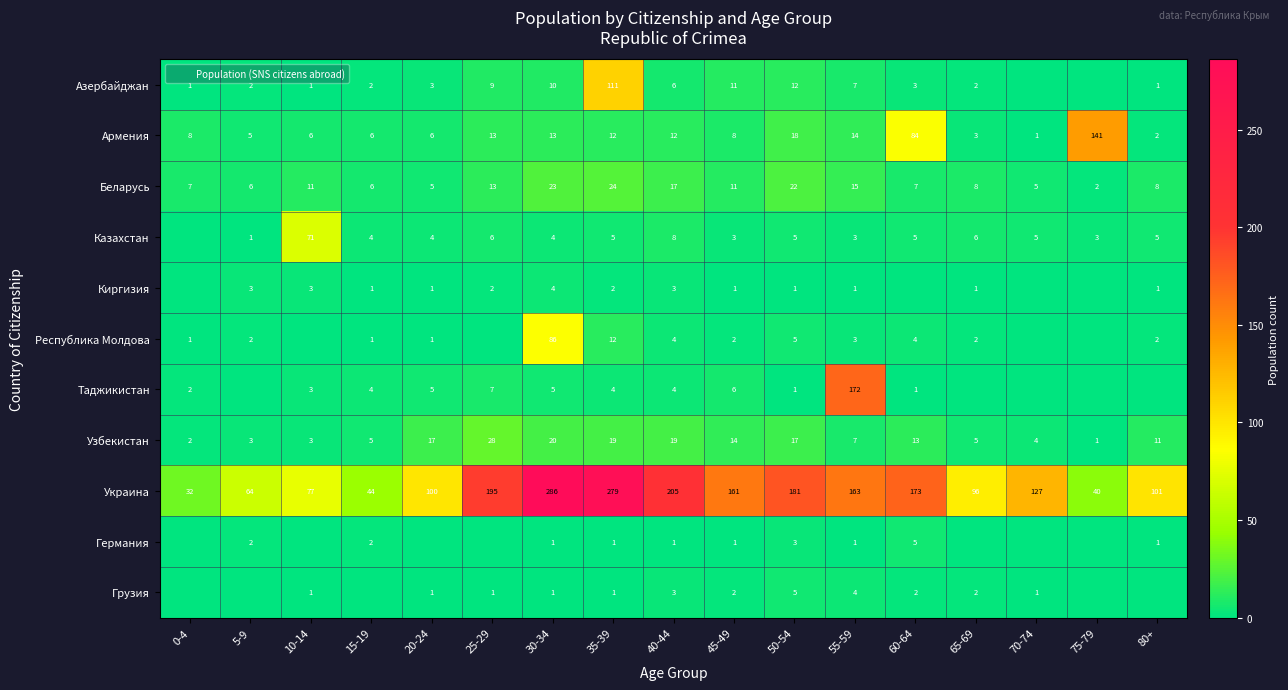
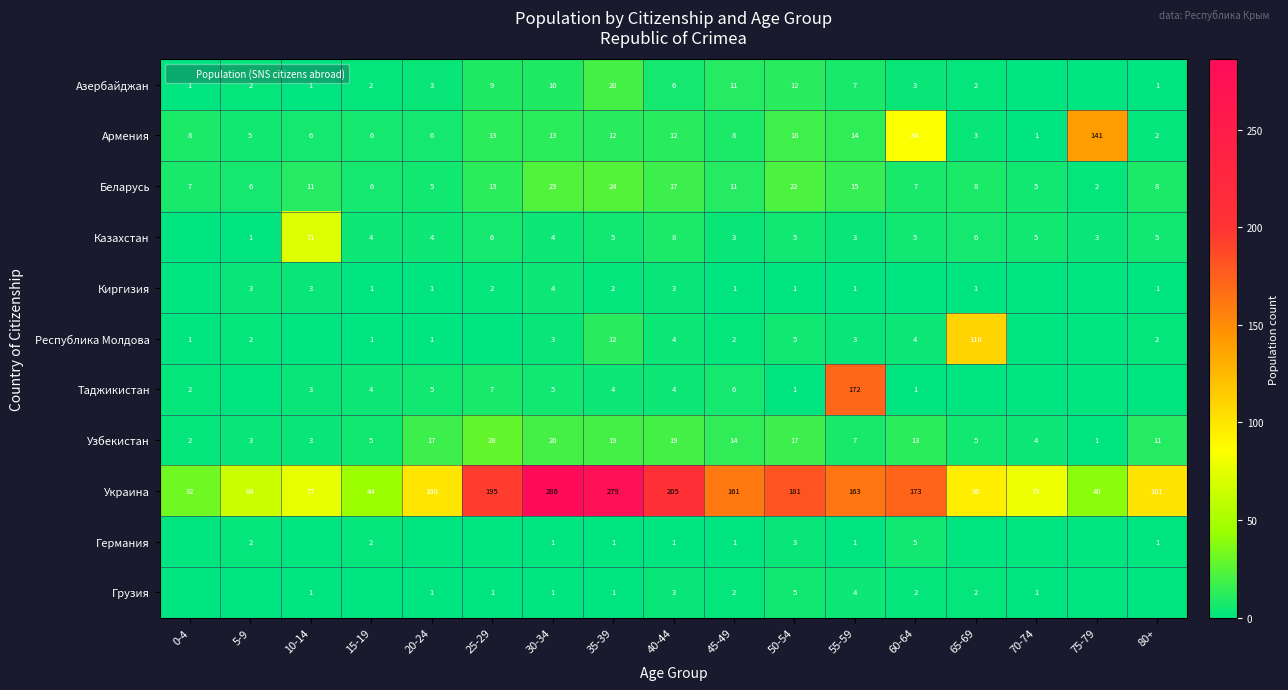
Азербайджан, 35-39: 111 -> 20
Республика Молдова, 30-34: 86 -> 3
Республика Молдова, 65-69: 2 -> 110
Украина, 70-74: 127 -> 79
